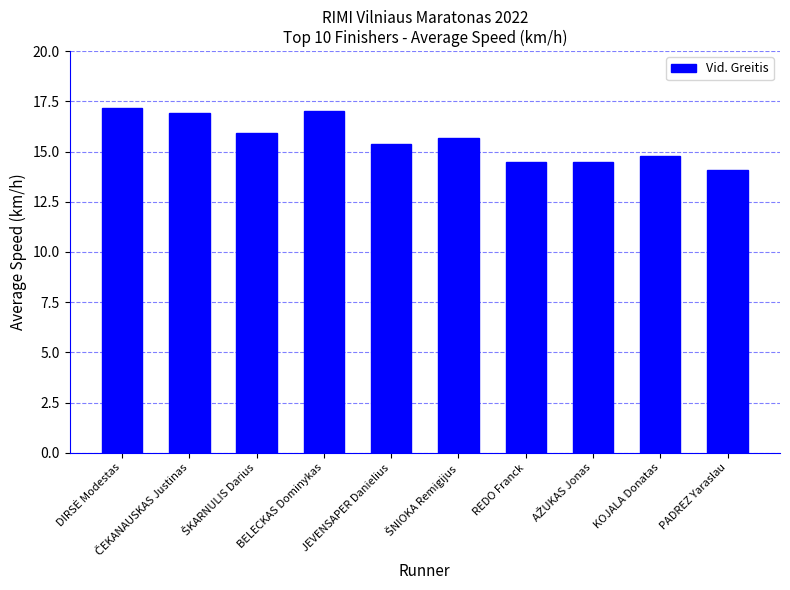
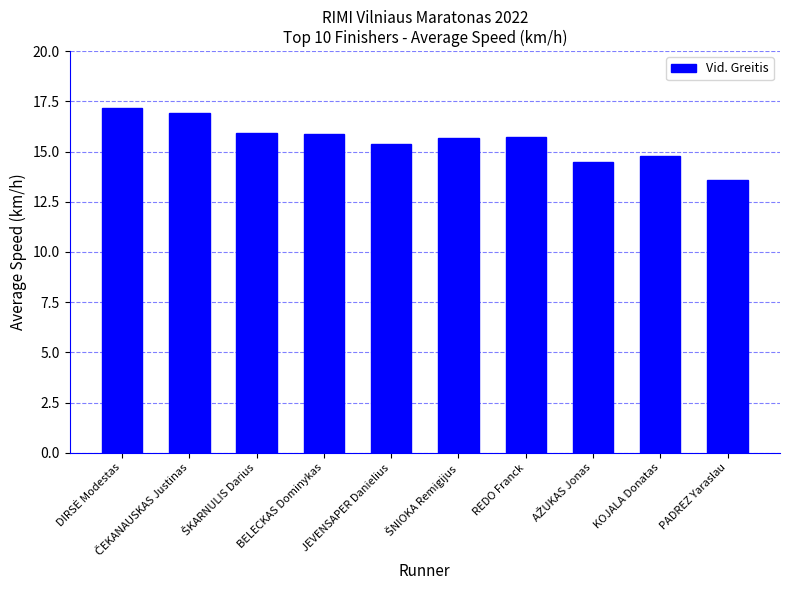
BELECKAS Dominykas: 17.0 -> 15.9
REDO Franck: 14.5 -> 15.7
PADREZ Yaraslau: 14.1 -> 13.6
